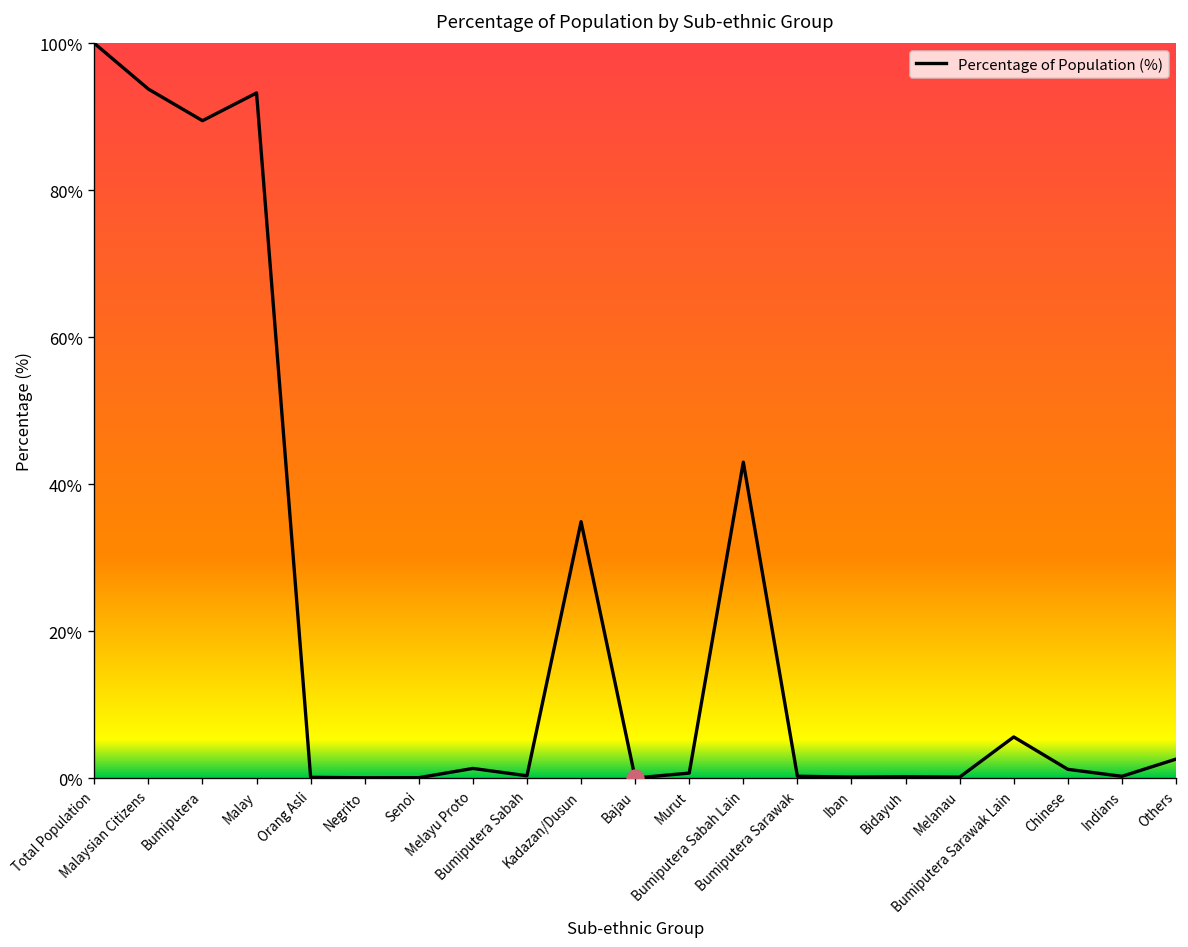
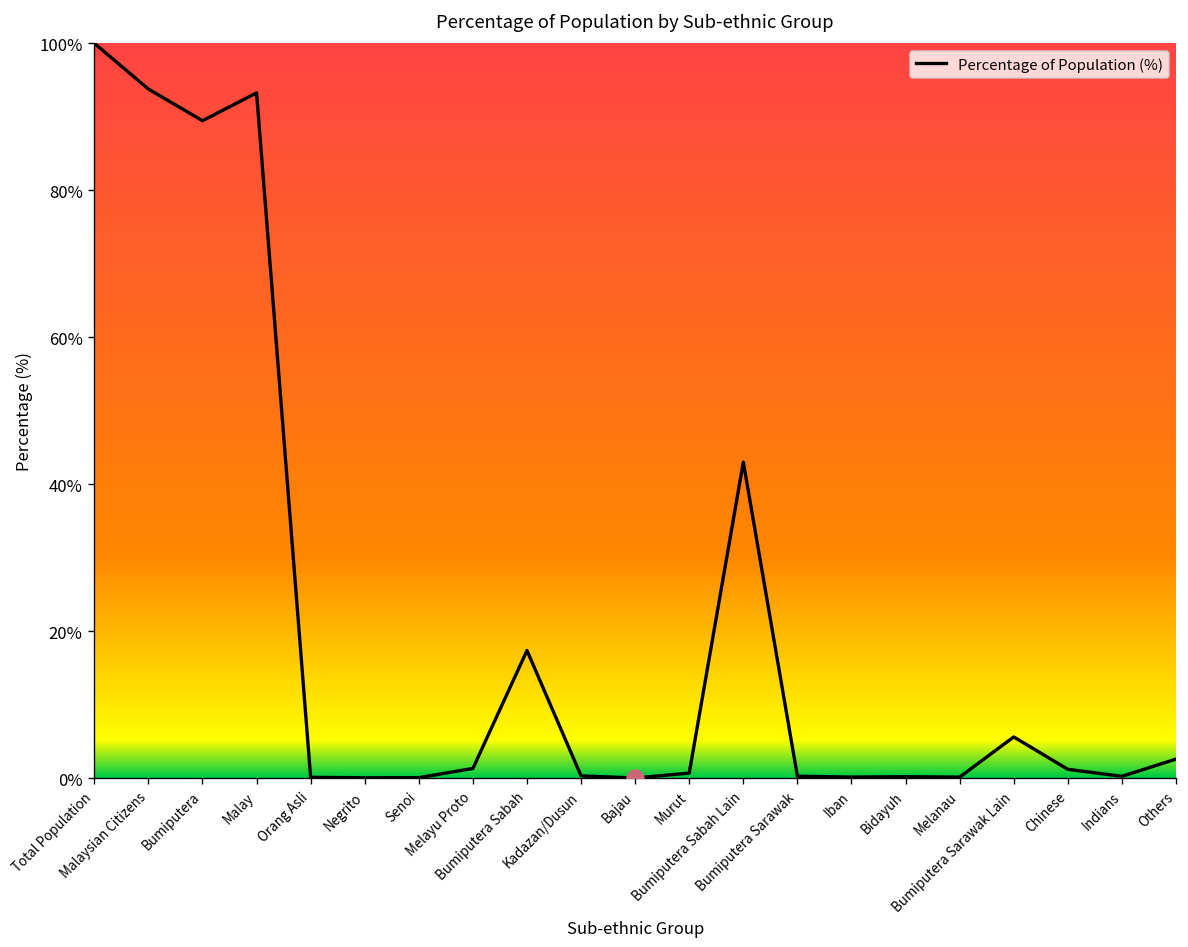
Percentage of Population (%), Bumiputera Sabah: 0% -> 17%
Percentage of Population (%), Kadazan/Dusun: 35% -> 0%
